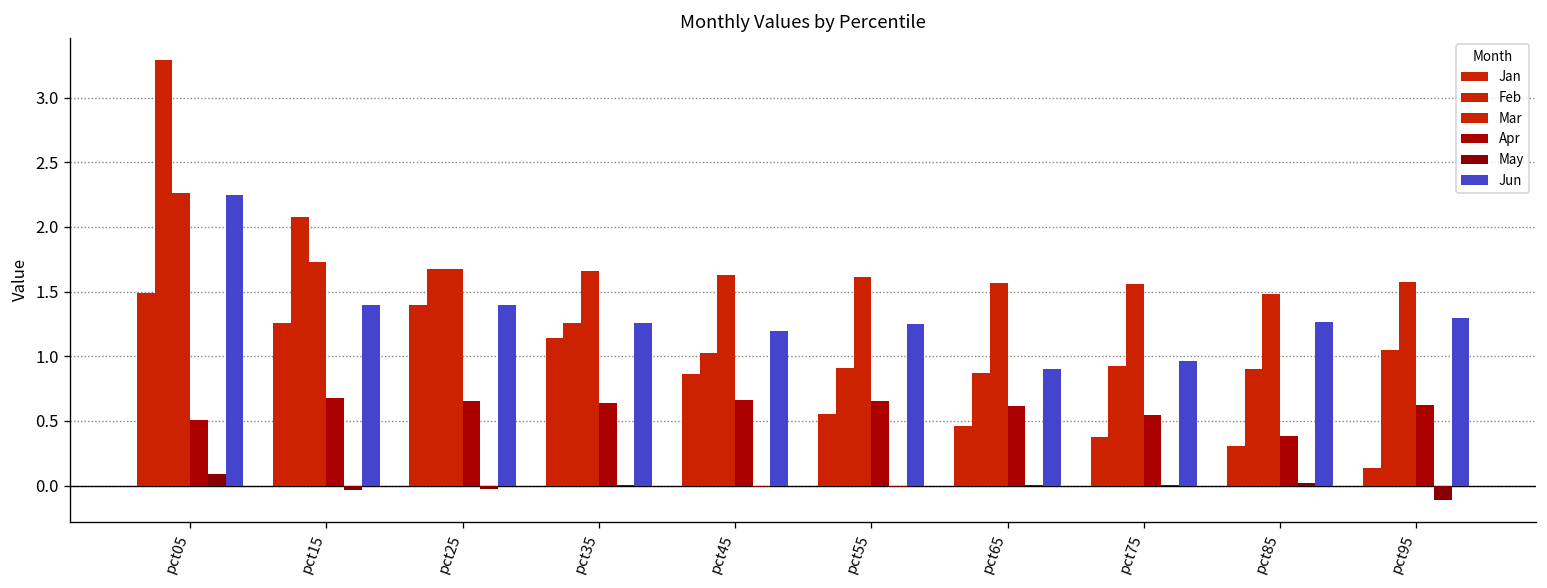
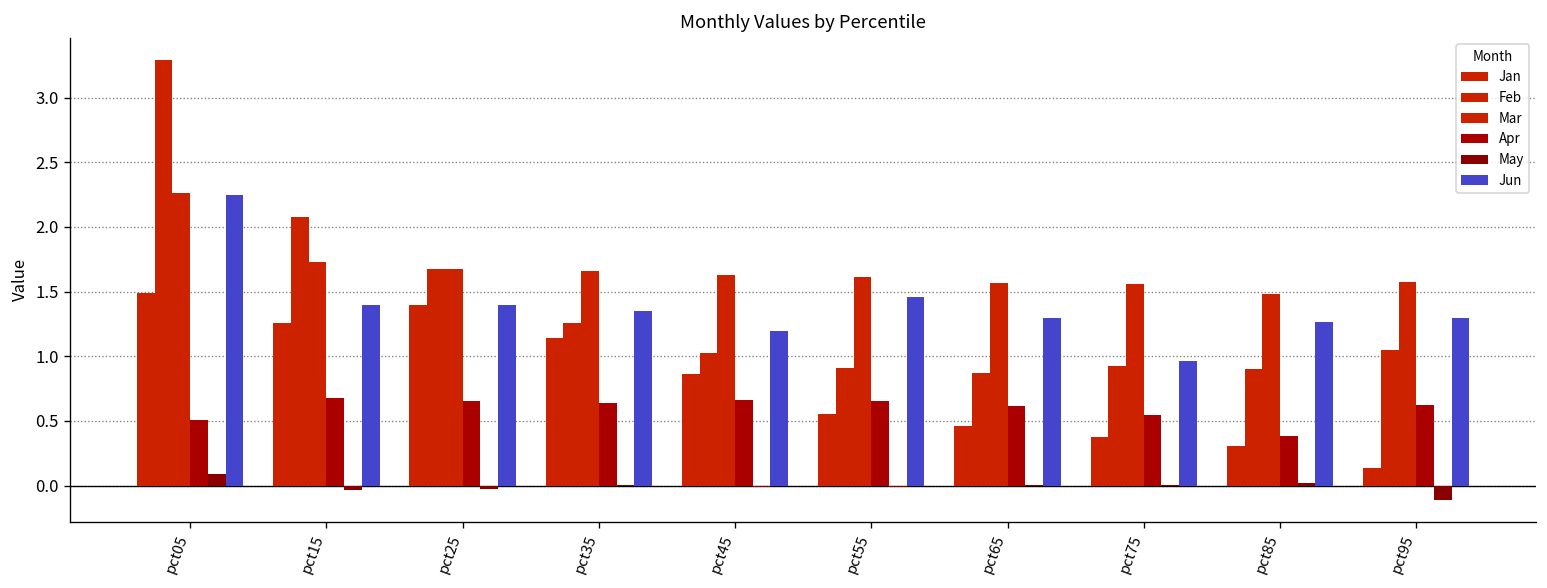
Jun, pct35: 1.25 -> 1.35
Jun, pct55: 1.25 -> 1.46
Jun, pct65: 0.90 -> 1.29
